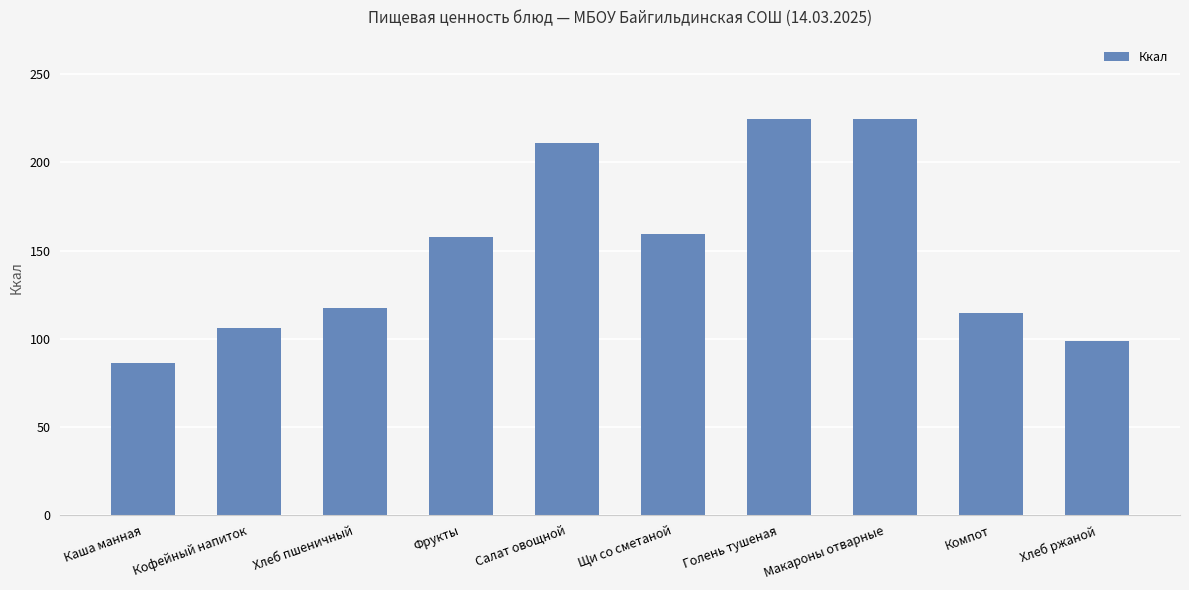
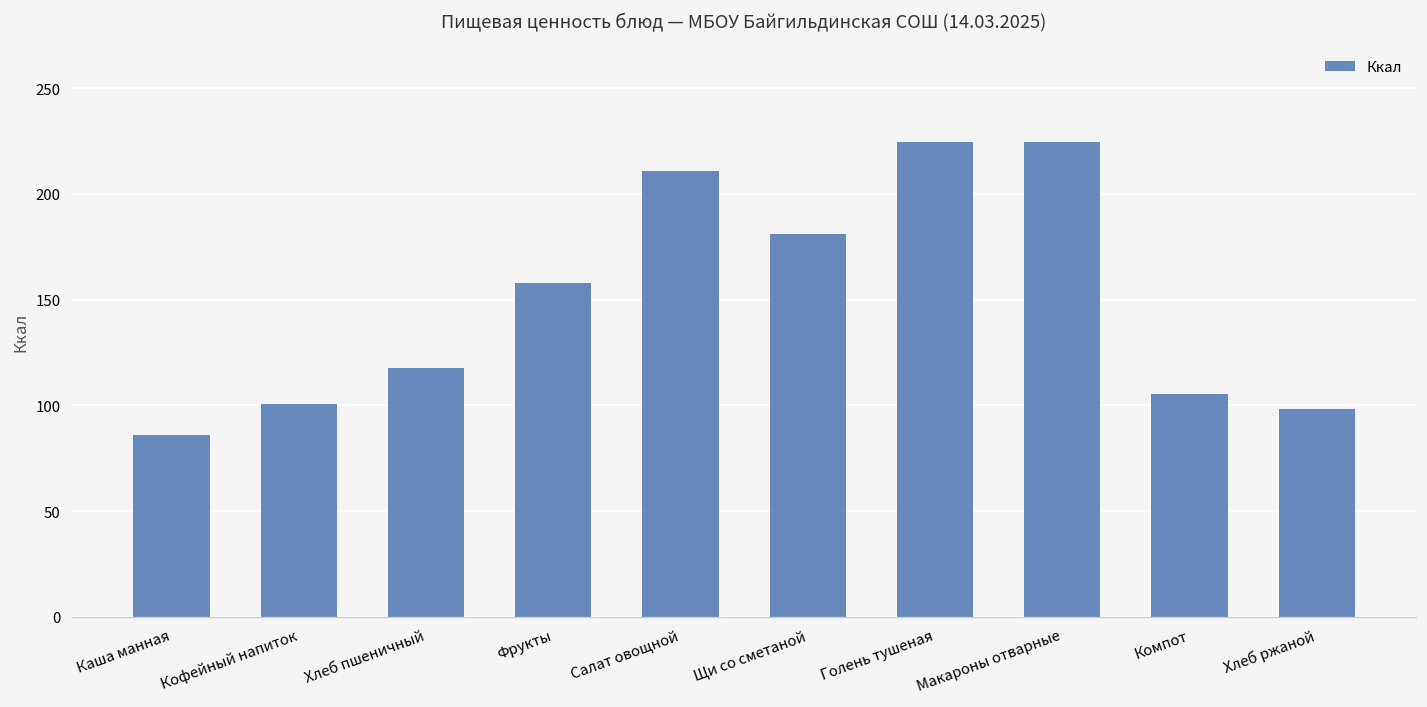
Кофейный напиток: 106 -> 101
Щи со сметаной: 159 -> 181
Компот: 115 -> 106
